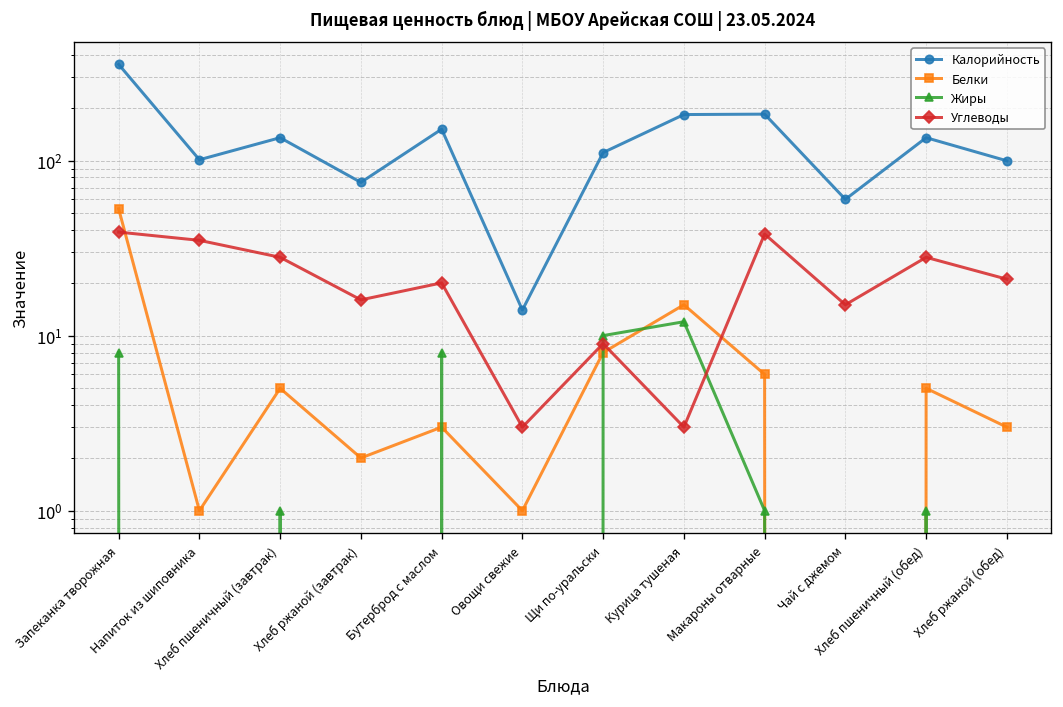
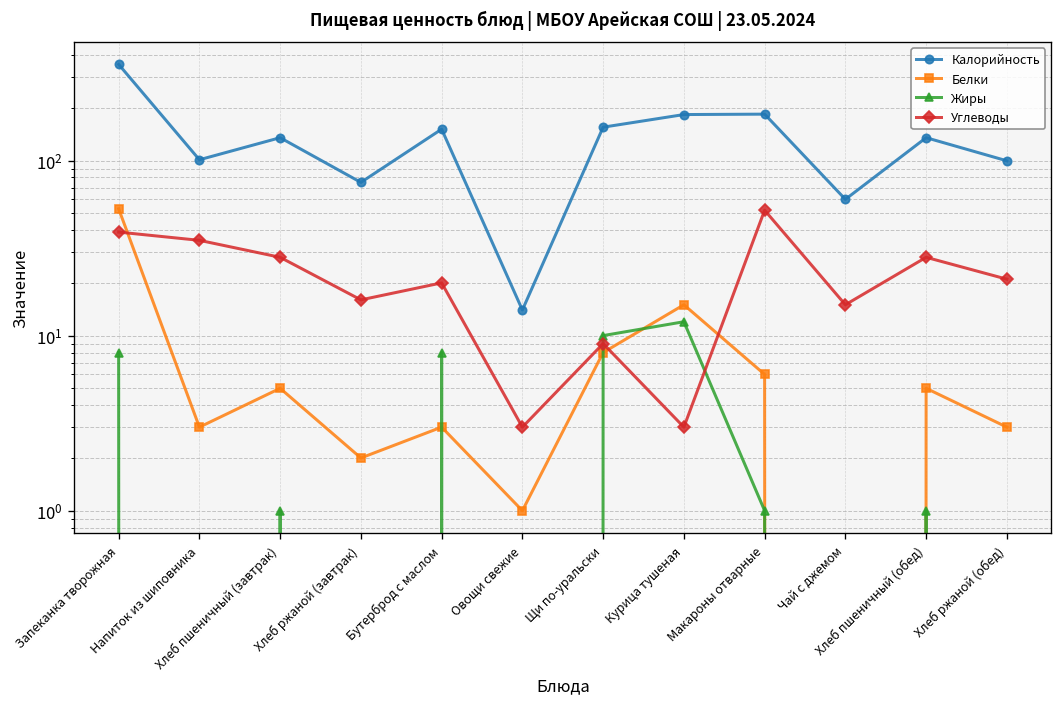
Белки, Напиток из шиповника: 1 -> 3
Калорийность, Щи по-уральски: 110 -> 160
Углеводы, Макароны отварные: 38 -> 52
